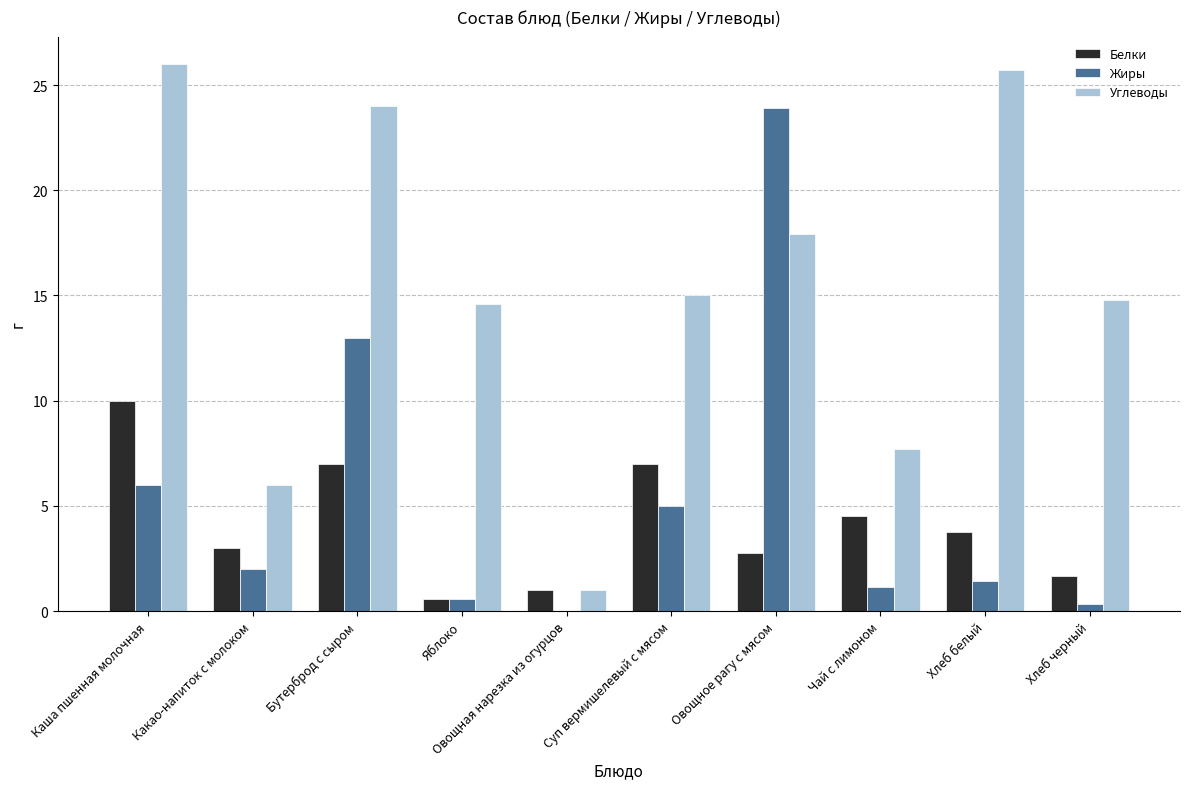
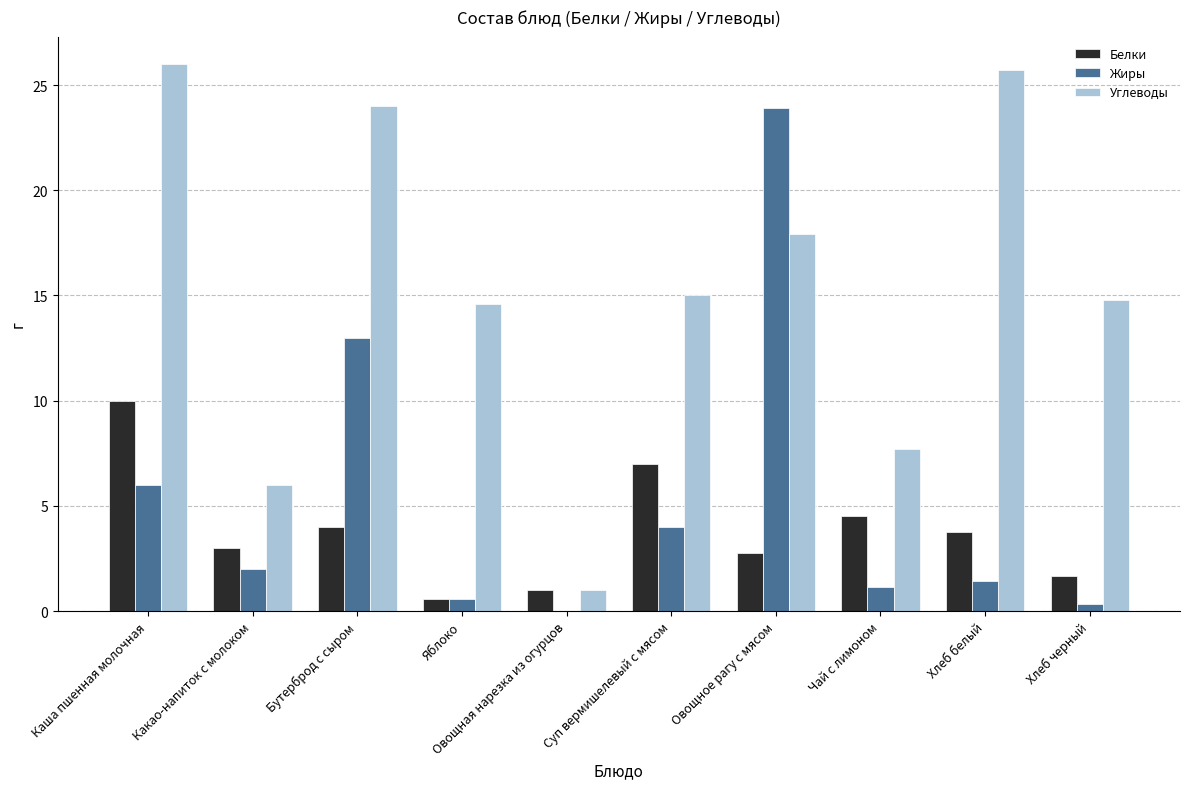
Белки, Бутерброд с сыром: 7 -> 4
Жиры, Суп вермишелевый с мясом: 5 -> 4
